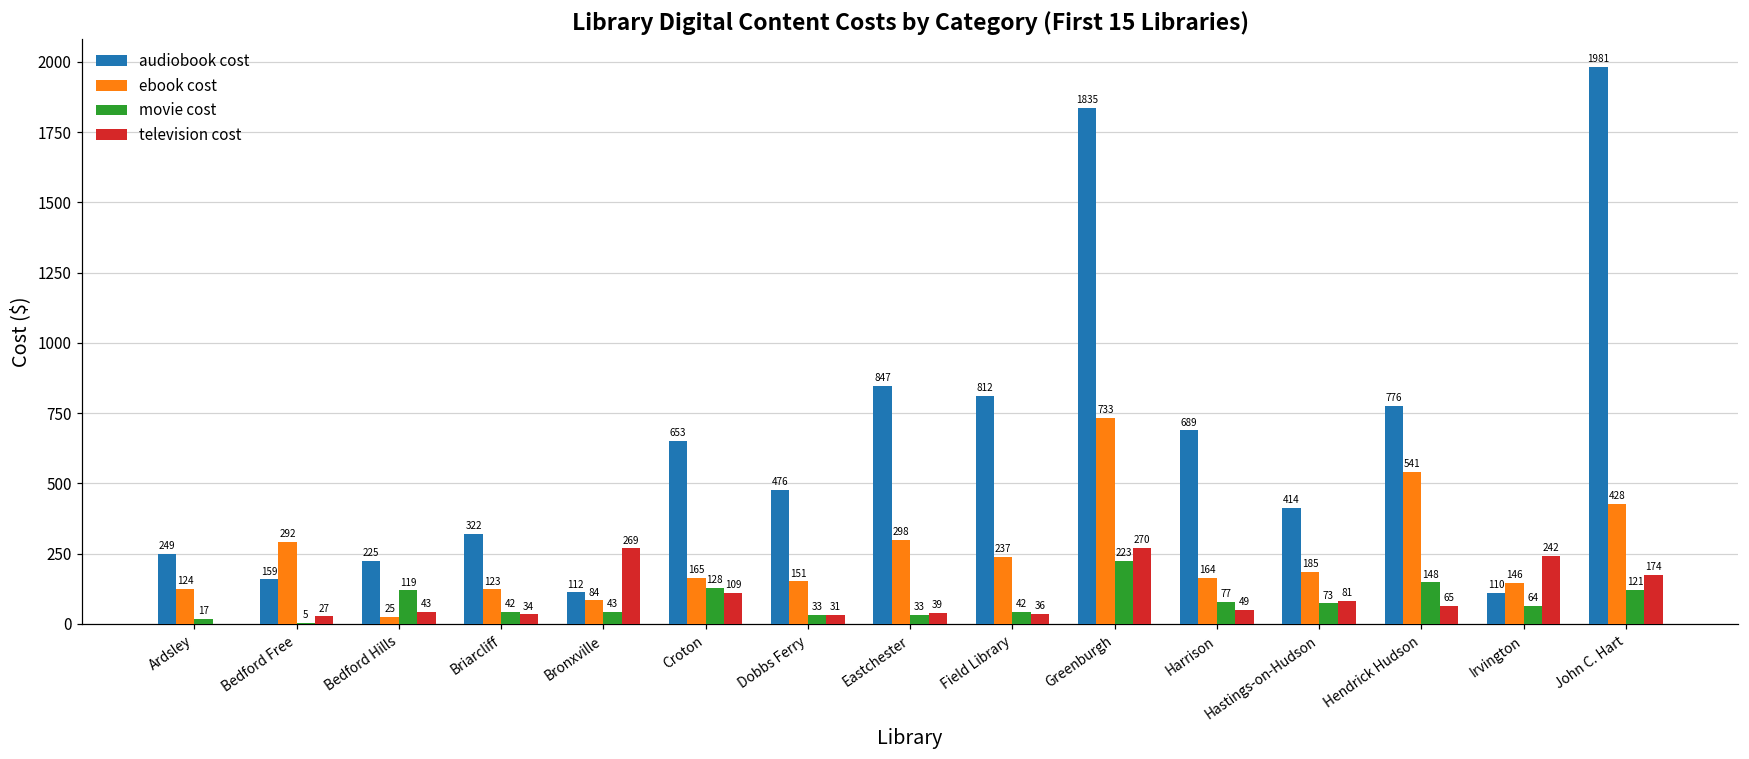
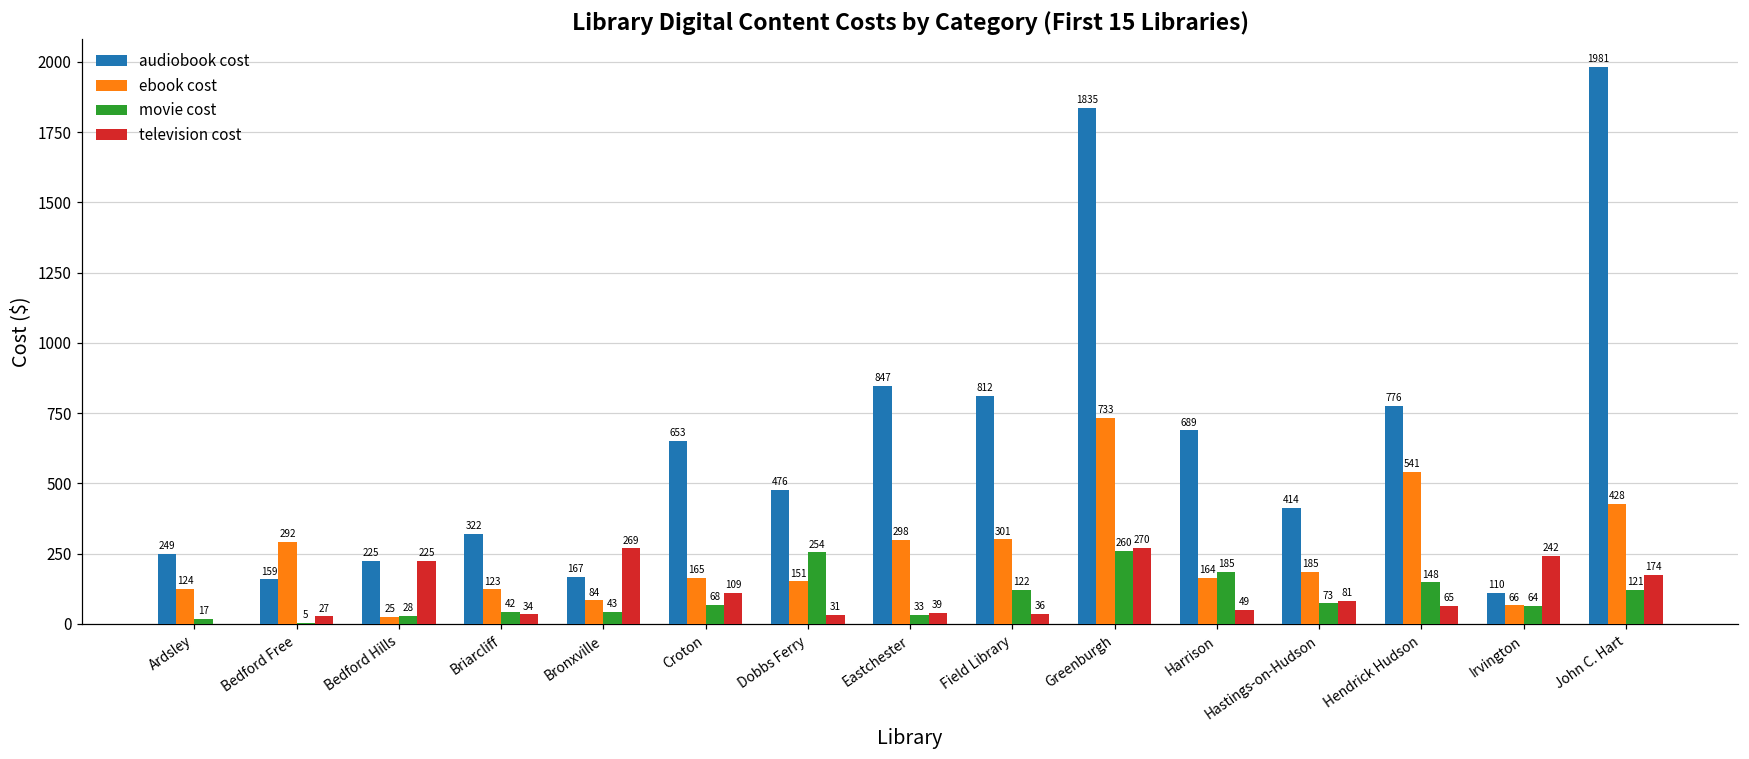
movie cost, Bedford Hills: 119 -> 28
television cost, Bedford Hills: 43 -> 225
audiobook cost, Bronxville: 112 -> 167
movie cost, Croton: 128 -> 68
movie cost, Dobbs Ferry: 33 -> 254
ebook cost, Field Library: 237 -> 301
movie cost, Field Library: 42 -> 122
movie cost, Greenburgh: 223 -> 260
movie cost, Harrison: 77 -> 185
ebook cost, Irvington: 146 -> 66
